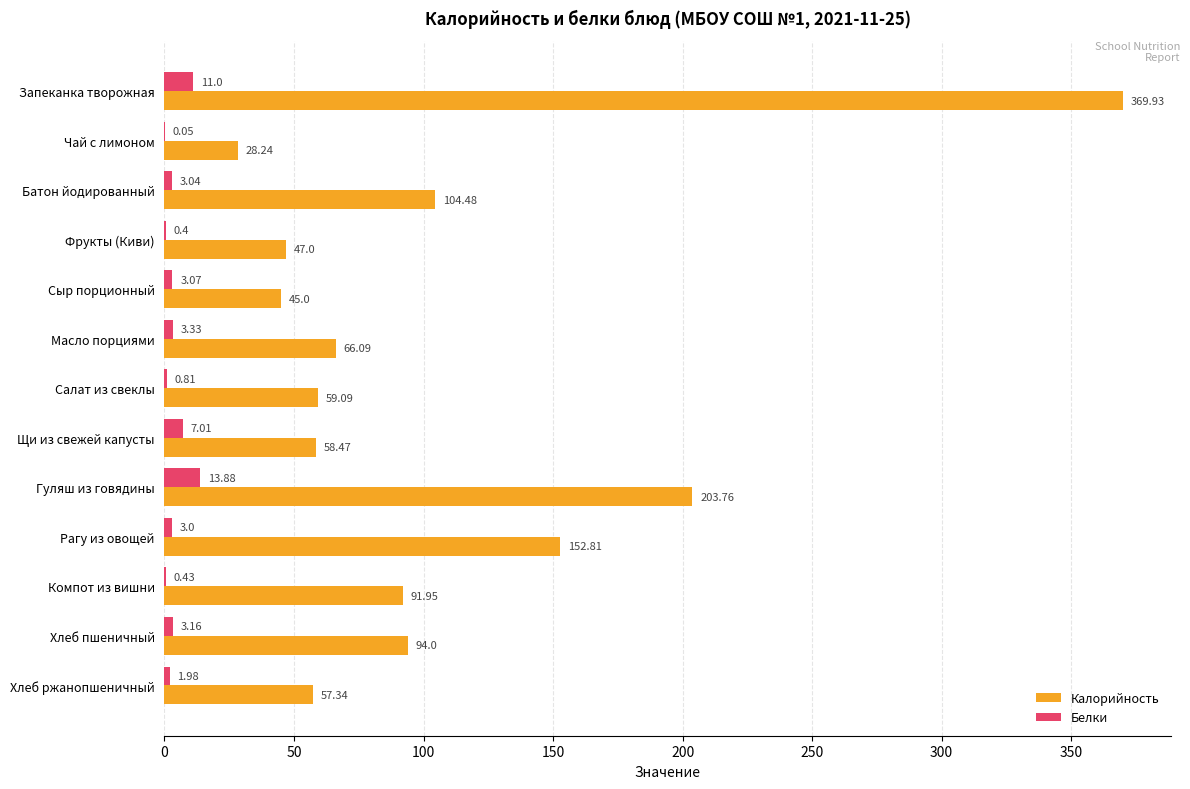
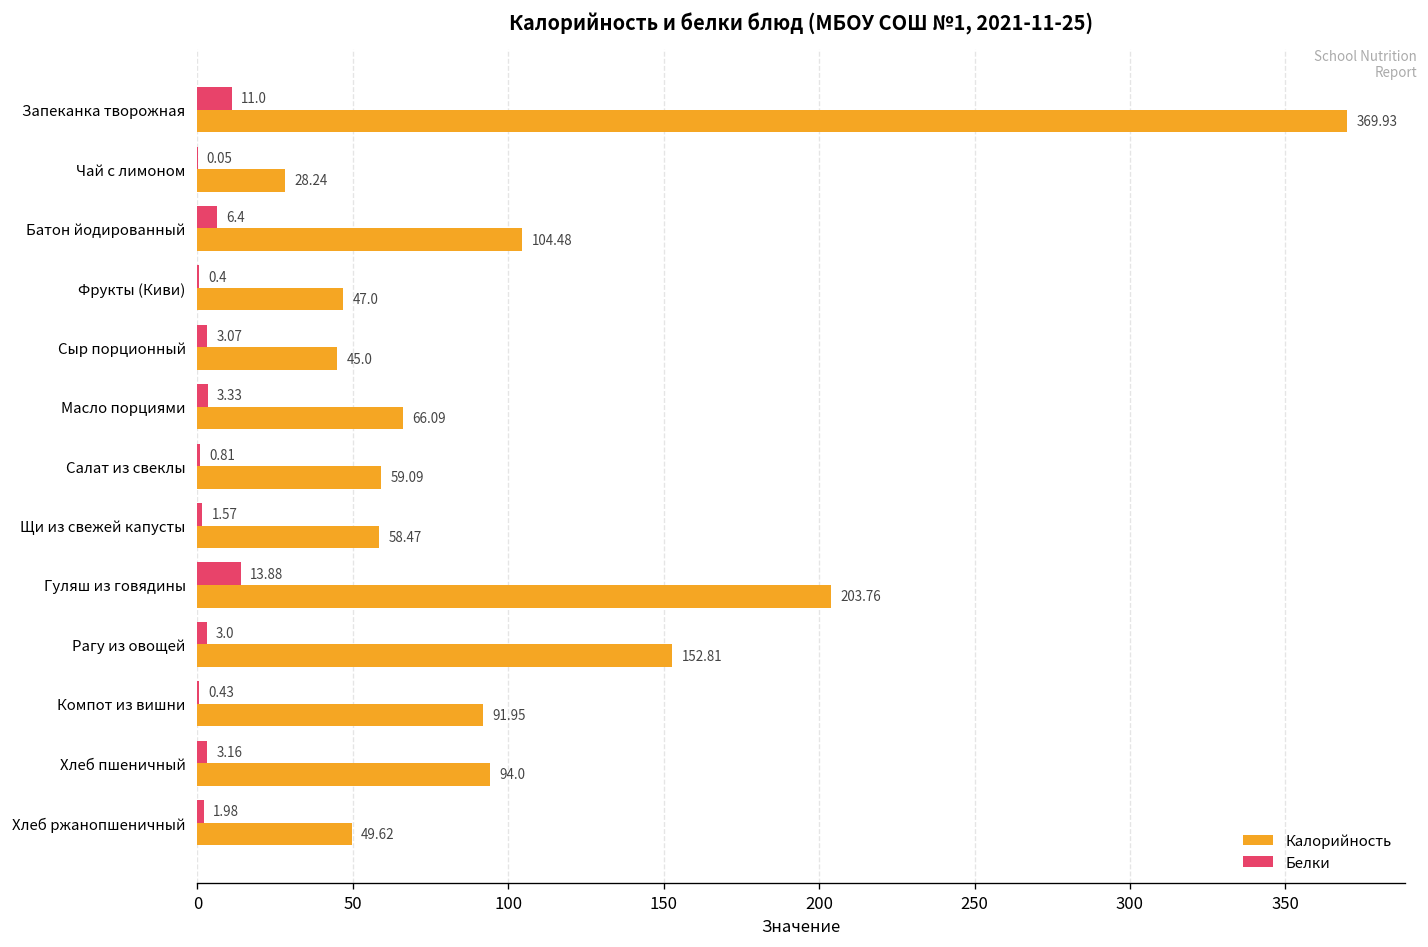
Белки, Батон йодированный: 3.04 -> 6.4
Белки, Щи из свежей капусты: 7.01 -> 1.57
Калорийность, Хлеб ржанопшеничный: 57.34 -> 49.62
